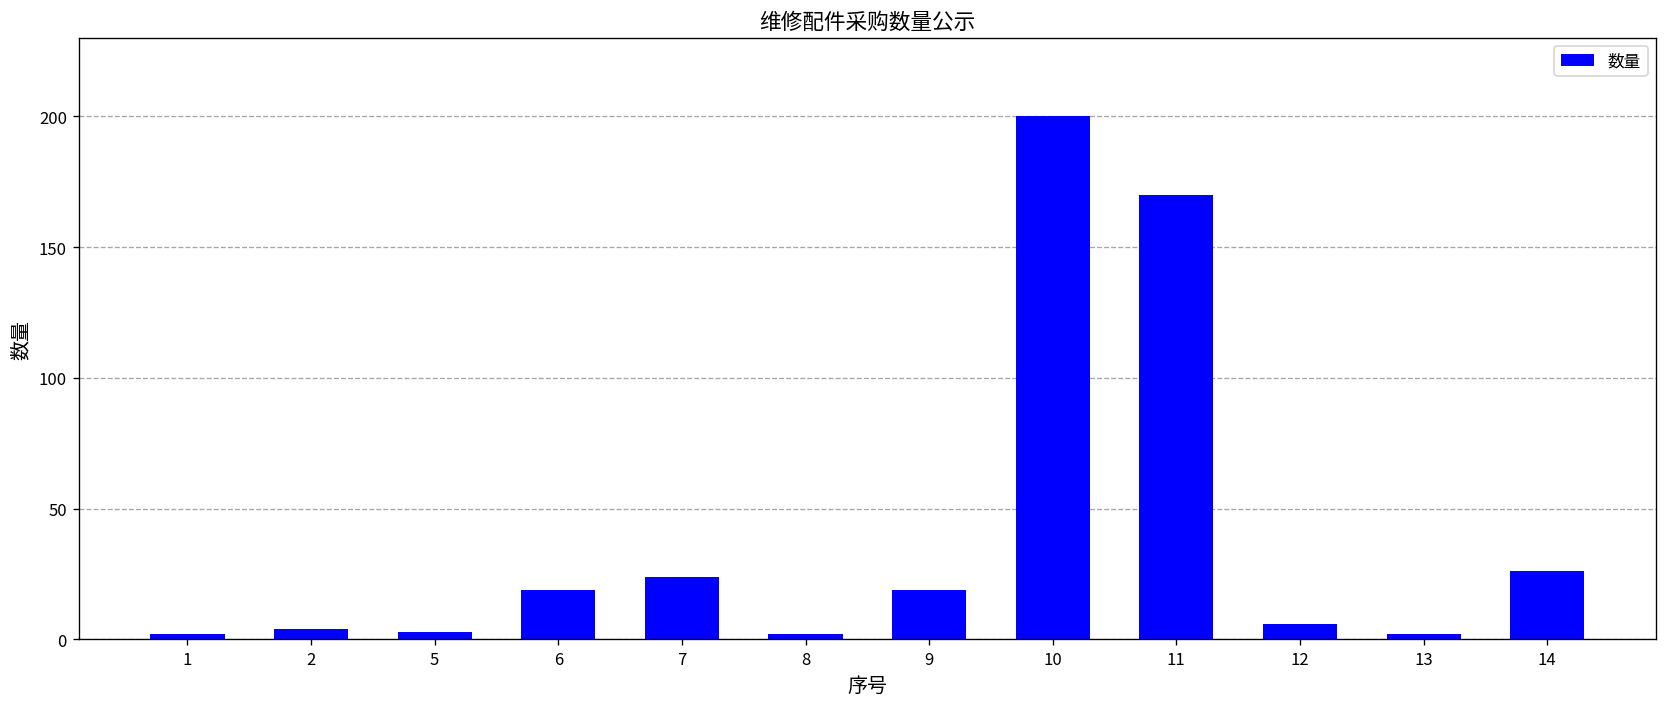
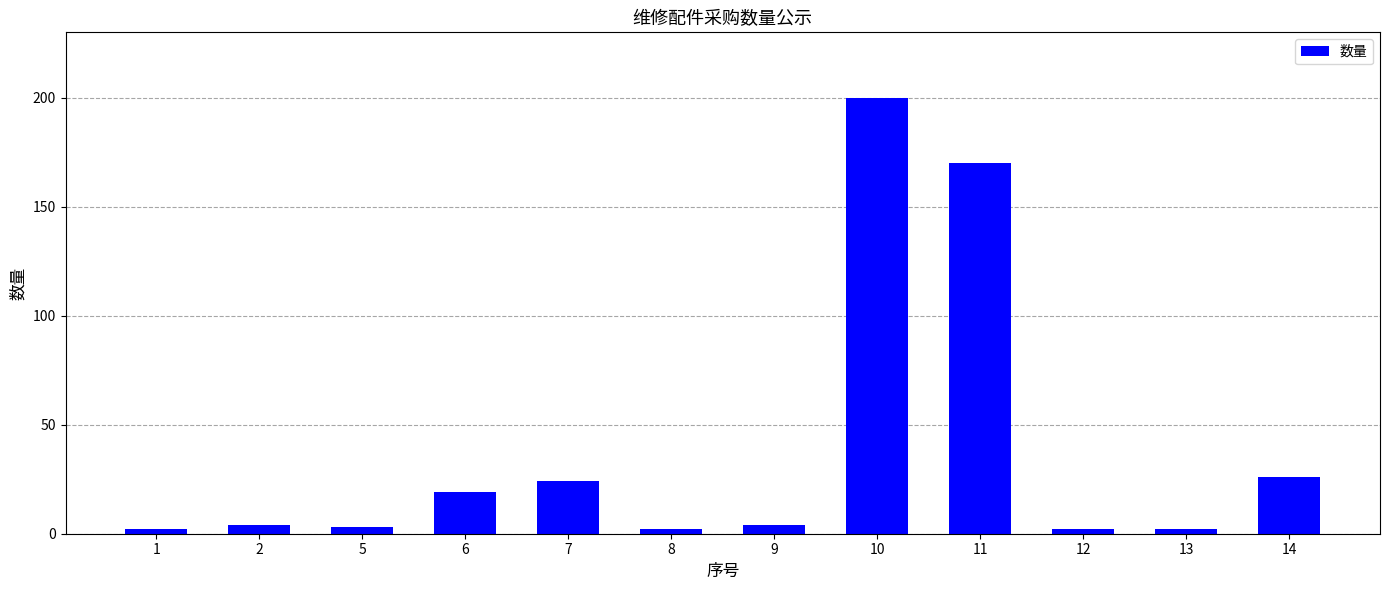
9: 19 -> 4
12: 6 -> 2
